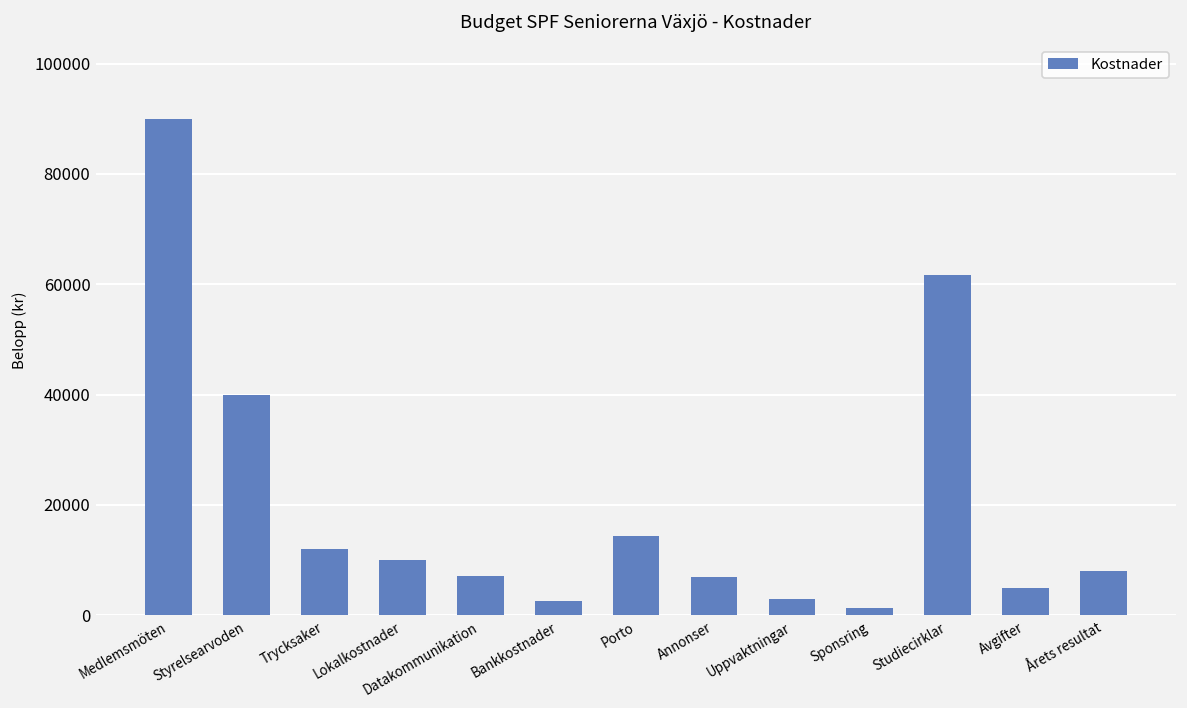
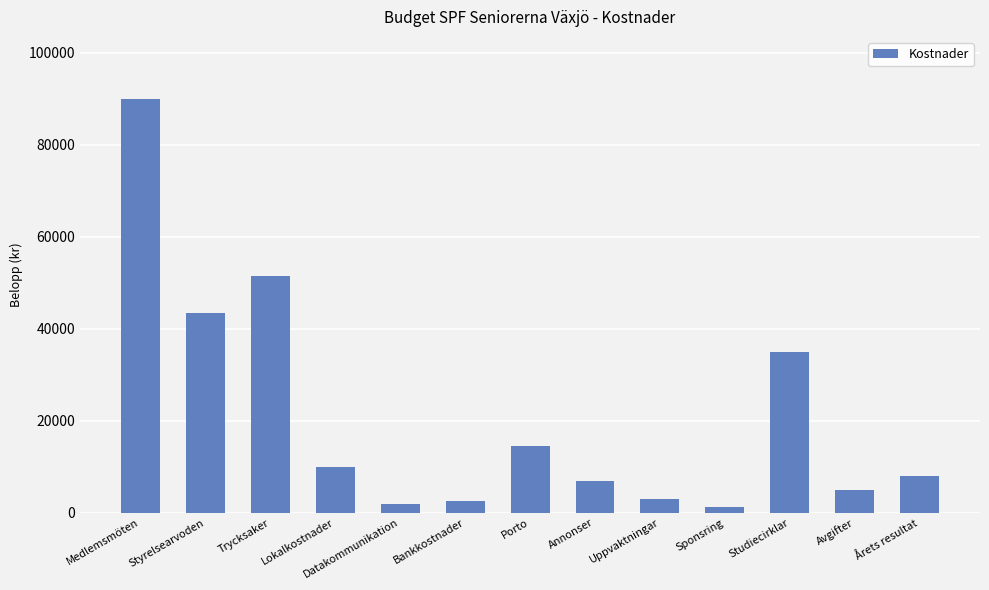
Styrelsearvoden: 40000 -> 43000
Trycksaker: 12000 -> 52000
Datakommunikation: 7000 -> 2000
Studiecirklar: 62000 -> 35000
